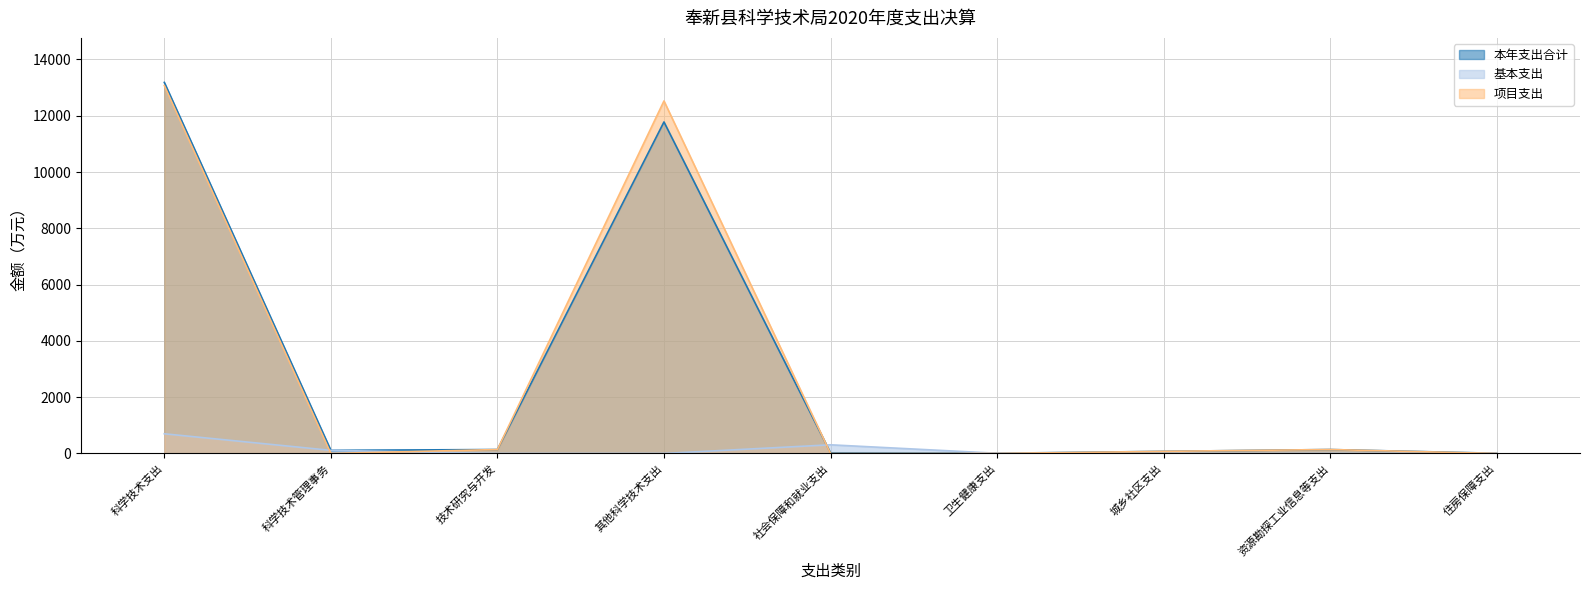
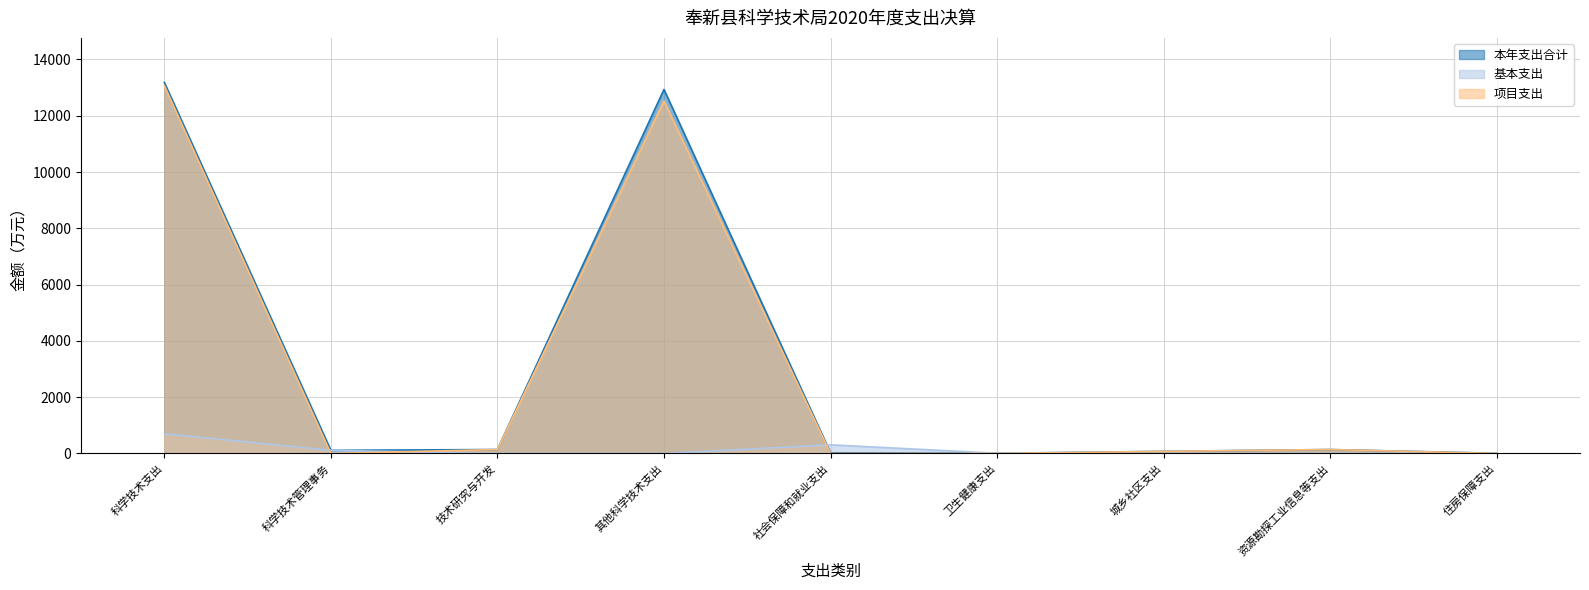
本年支出合计, 其他科学技术支出: 11800 -> 12900
